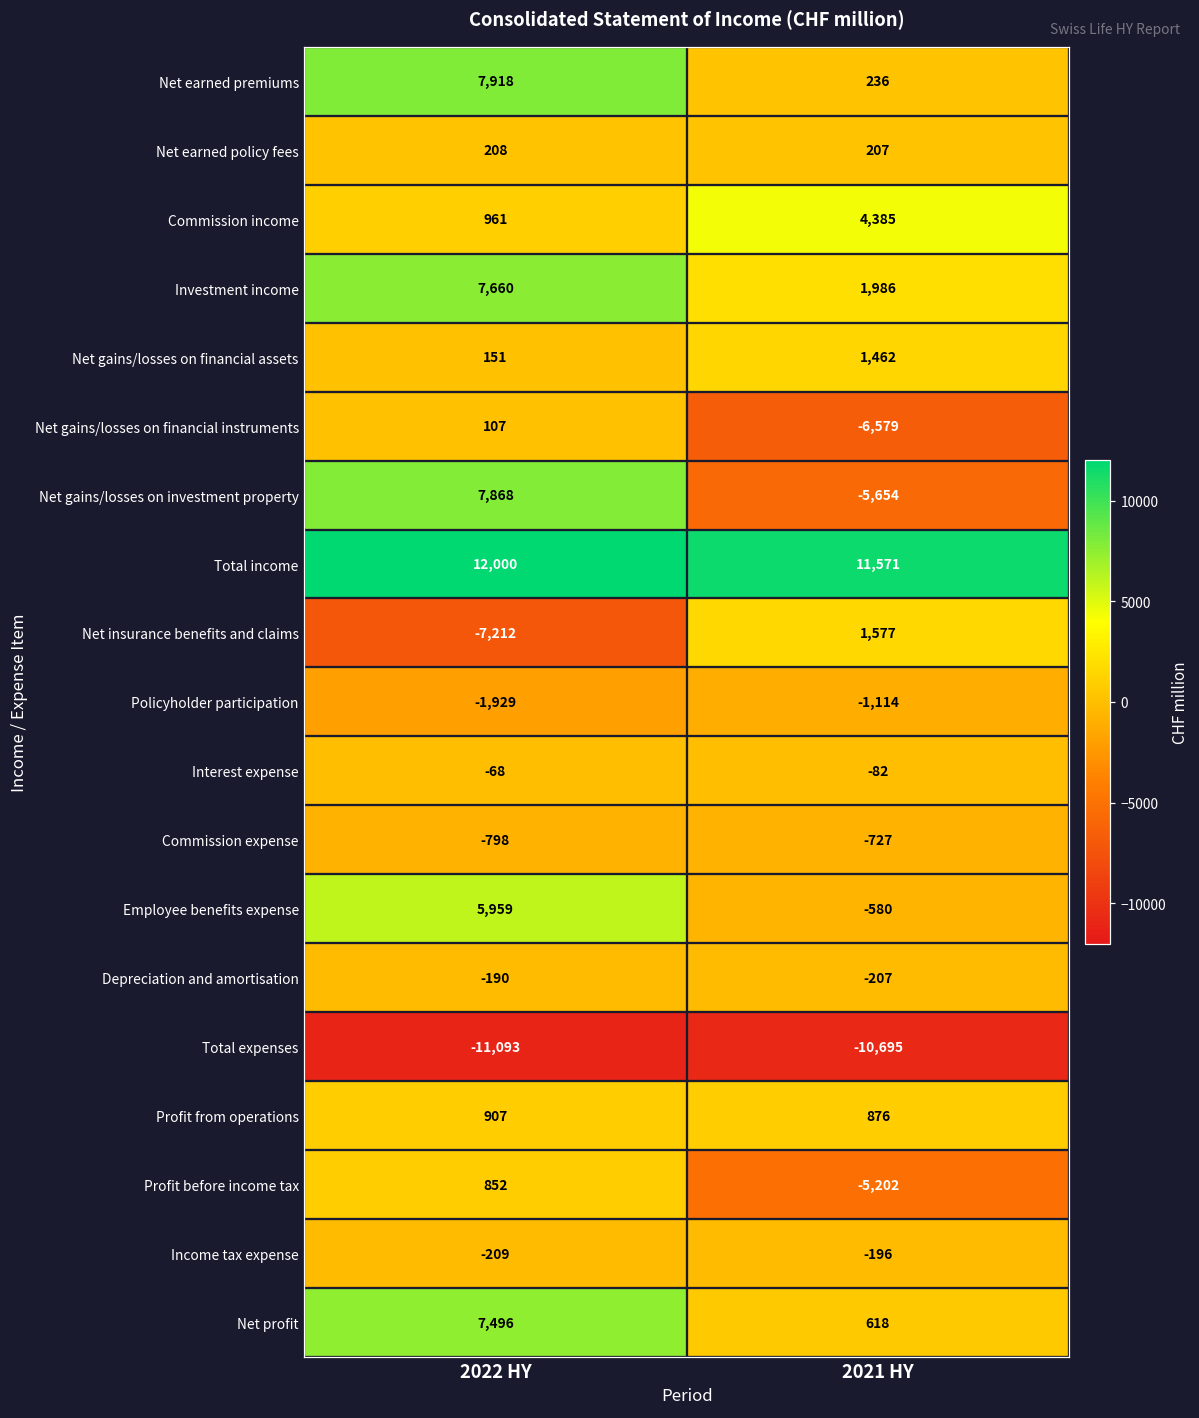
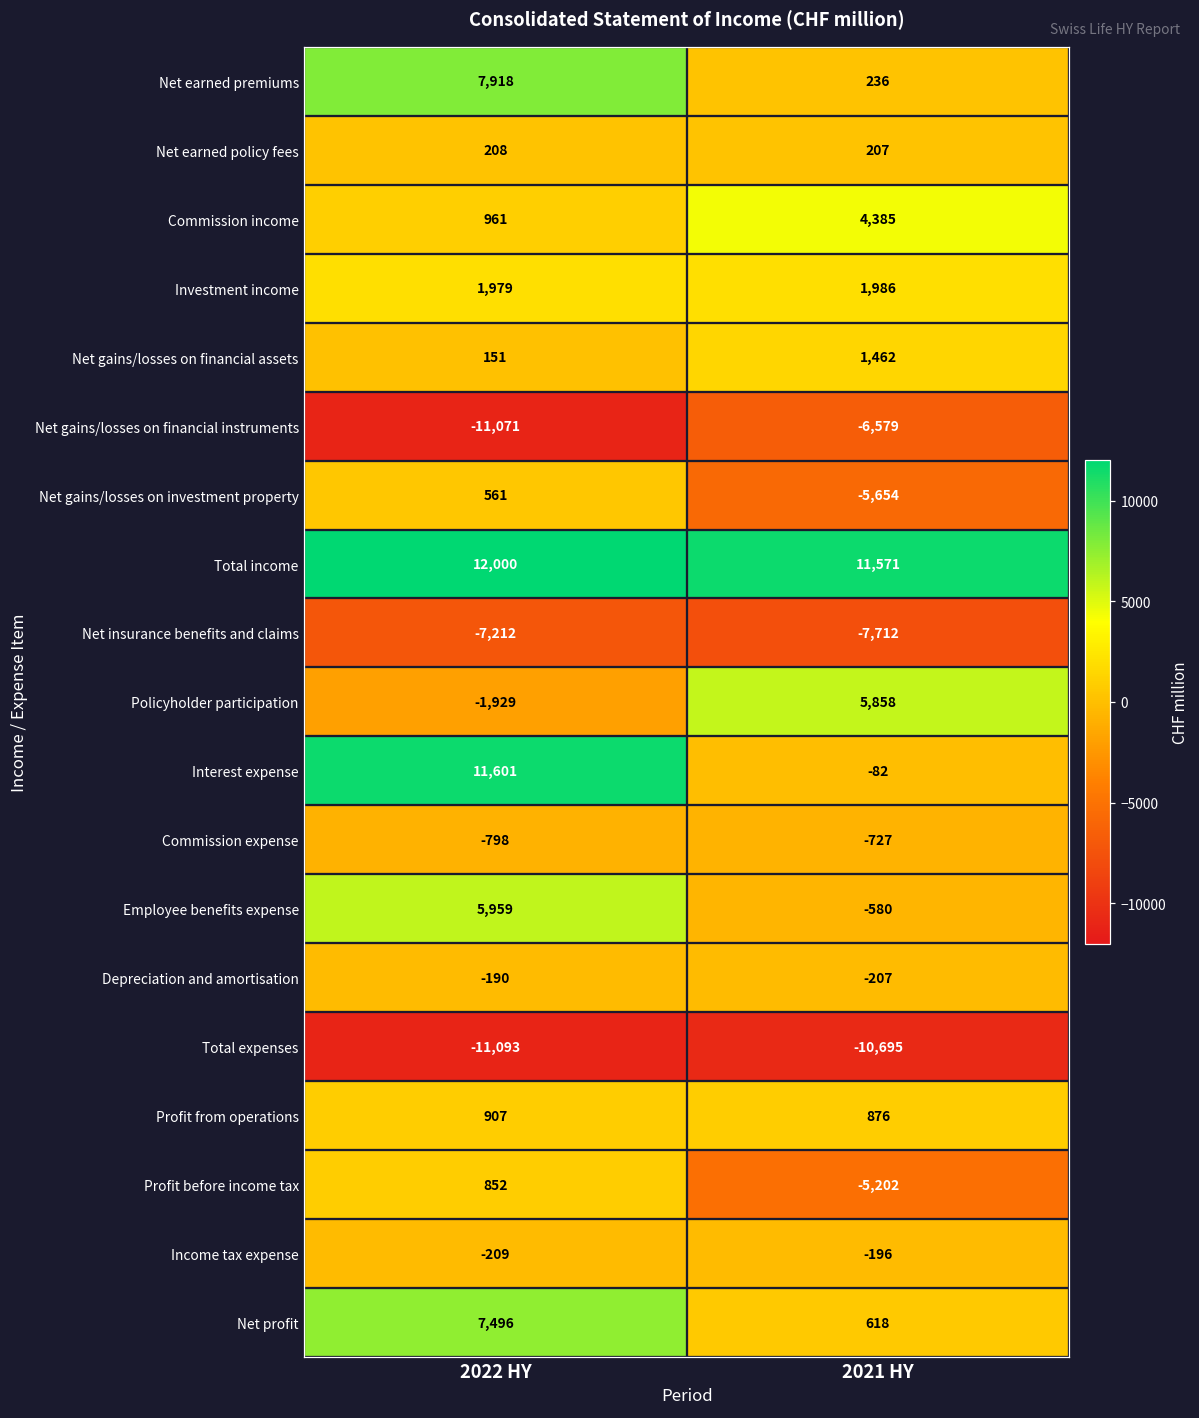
Investment income, 2022 HY: 7,660 -> 1,979
Net gains/losses on financial instruments, 2022 HY: 107 -> -11,071
Net gains/losses on investment property, 2022 HY: 7,868 -> 561
Net insurance benefits and claims, 2021 HY: 1,577 -> -7,712
Policyholder participation, 2021 HY: -1,114 -> 5,858
Interest expense, 2022 HY: -68 -> 11,601
